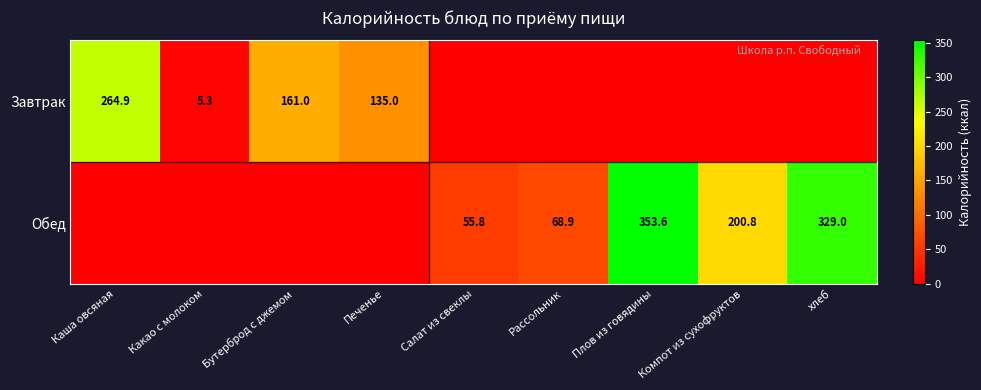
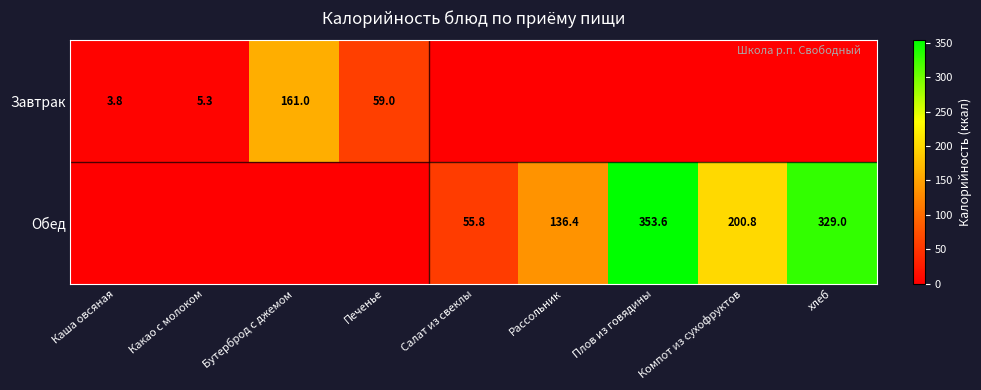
Завтрак, Каша овсяная: 264.9 -> 3.8
Завтрак, Печенье: 135.0 -> 59.0
Обед, Рассольник: 68.9 -> 136.4
